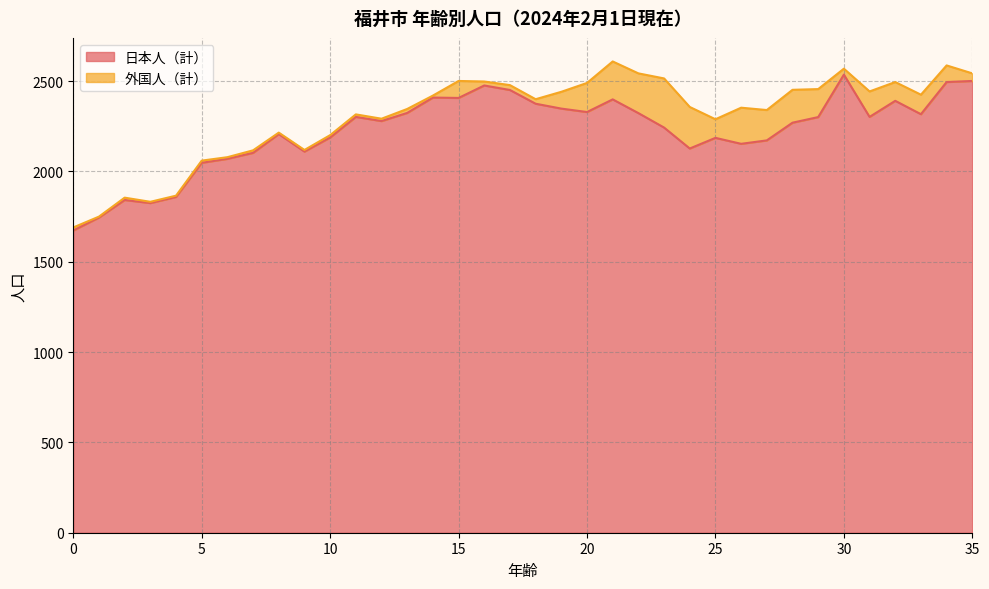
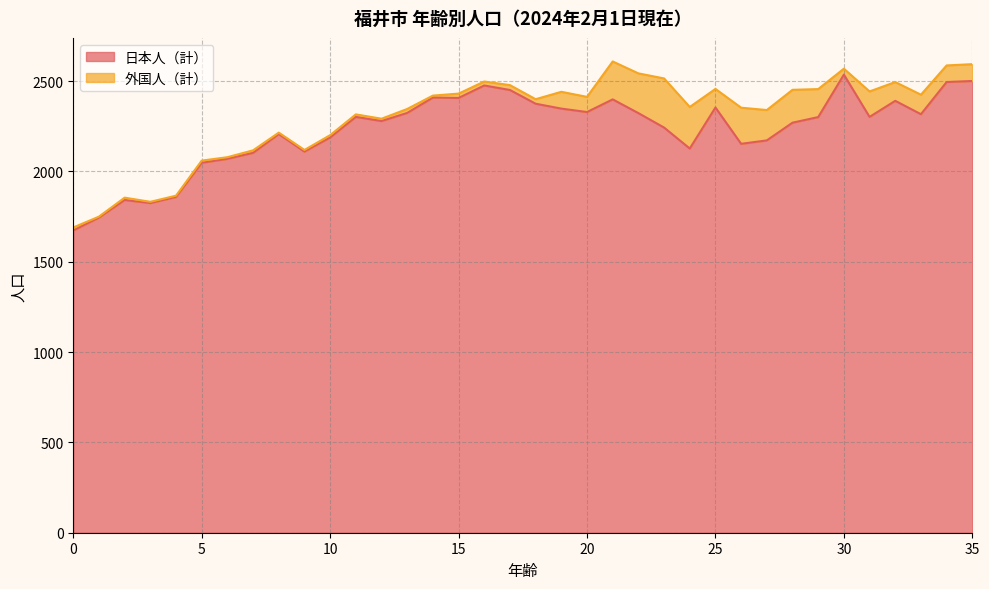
外国人（計）, 15: 90 -> 20
外国人（計）, 20: 160 -> 80
日本人（計）, 25: 2190 -> 2350
外国人（計）, 35: 40 -> 90
